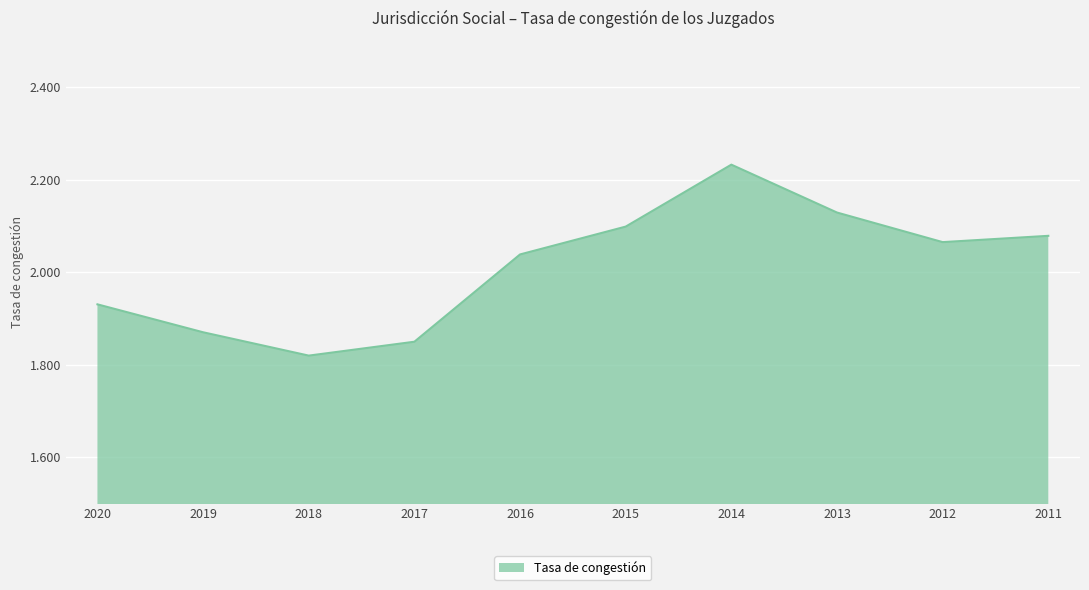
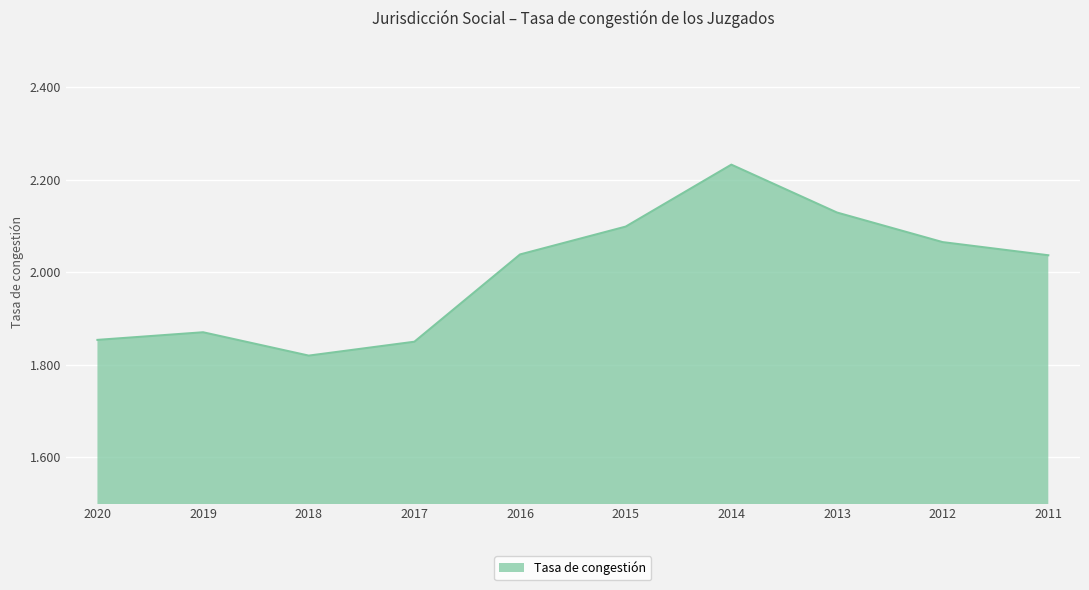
2020: 1.93 -> 1.85
2011: 2.08 -> 2.04
